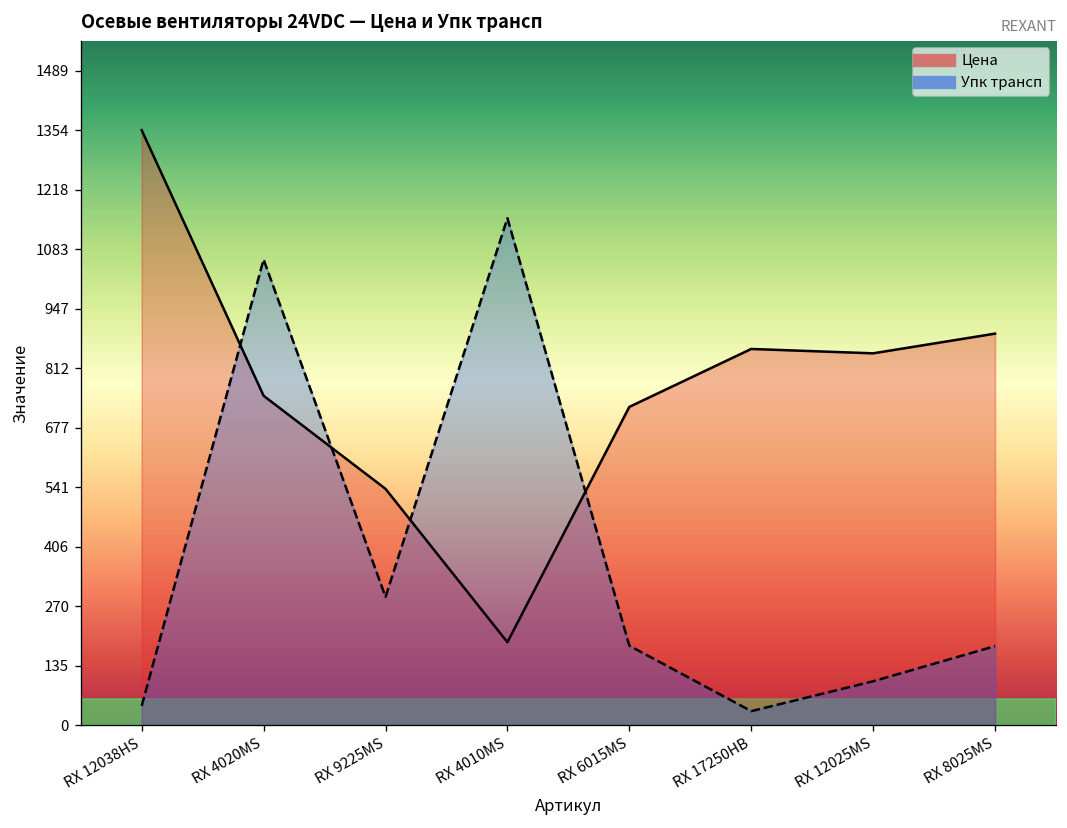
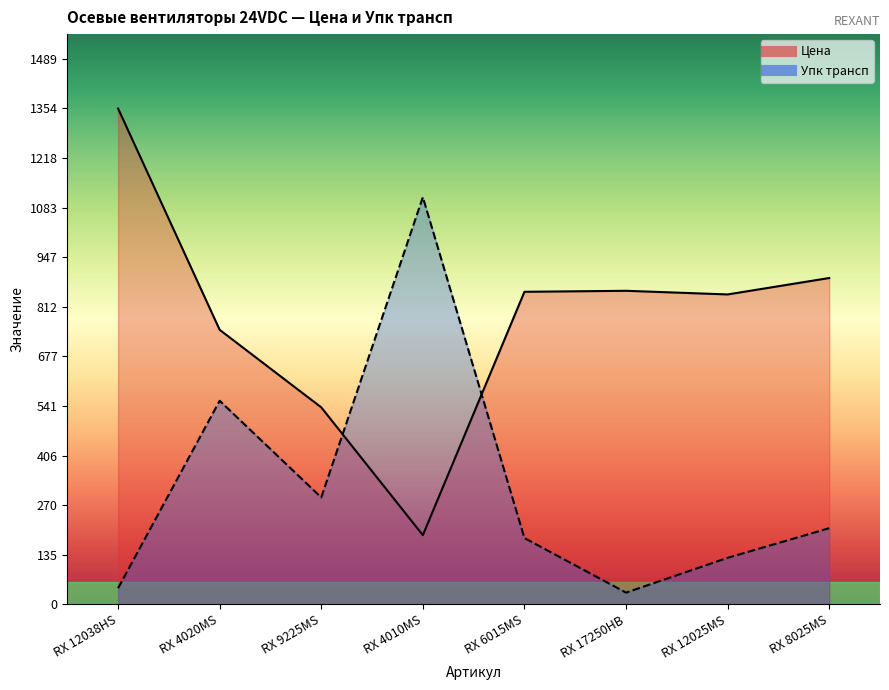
Упк трансп, RX 4020MS: 1060 -> 560
Упк трансп, RX 4010MS: 1150 -> 1110
Цена, RX 6015MS: 720 -> 850
Упк трансп, RX 12025MS: 100 -> 130
Упк трансп, RX 8025MS: 180 -> 210
